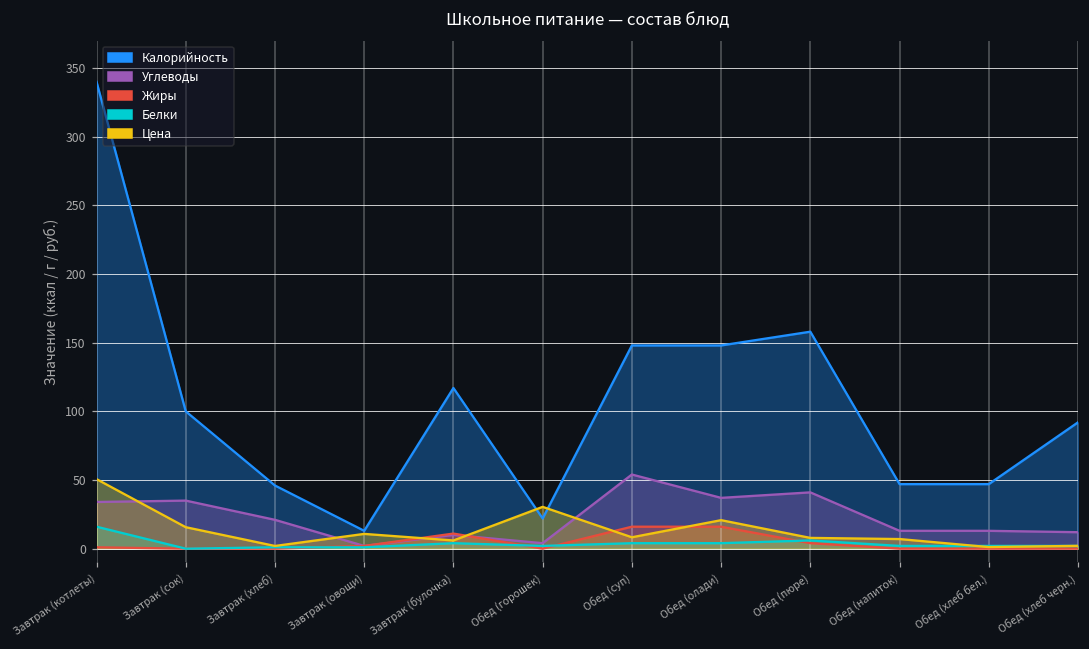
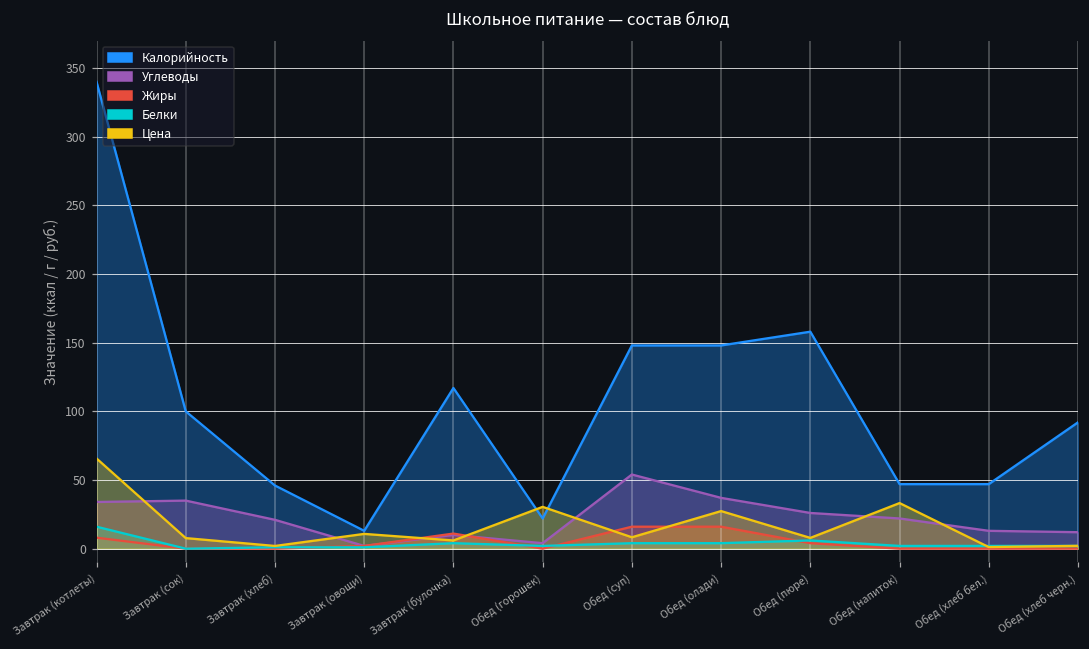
Жиры, Завтрак (котлеты): 1 -> 8
Цена, Завтрак (котлеты): 51 -> 66
Цена, Завтрак (сок): 16 -> 8
Цена, Обед (олади): 21 -> 27
Углеводы, Обед (пюре): 41 -> 26
Углеводы, Обед (напиток): 13 -> 22
Цена, Обед (напиток): 7 -> 33
